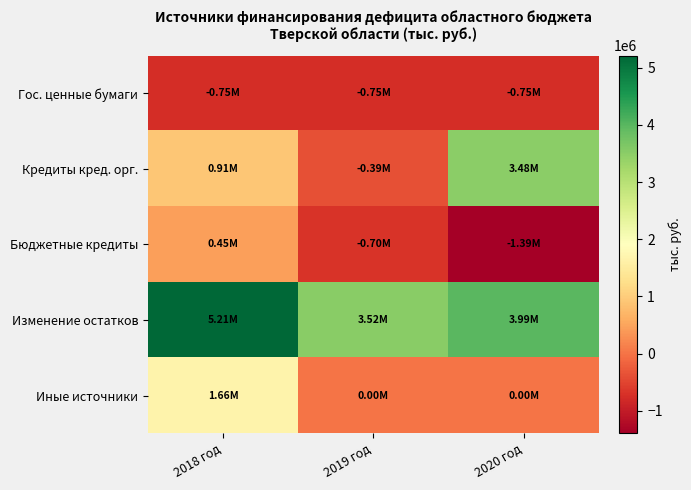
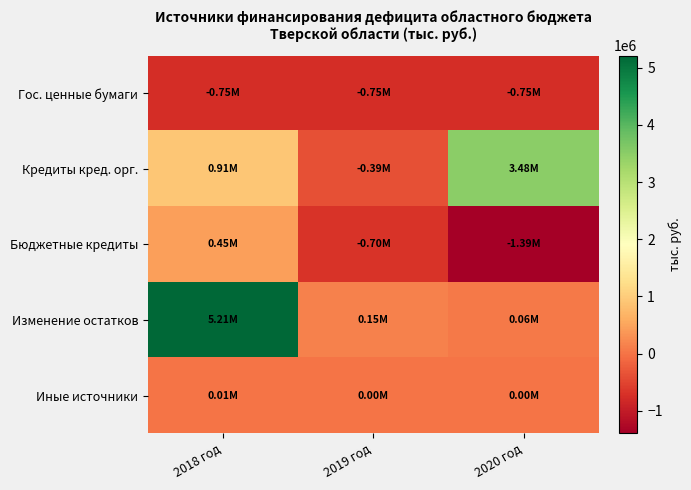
Изменение остатков, 2019 год: 3.52M -> 0.15M
Изменение остатков, 2020 год: 3.99M -> 0.06M
Иные источники, 2018 год: 1.66M -> 0.01M
